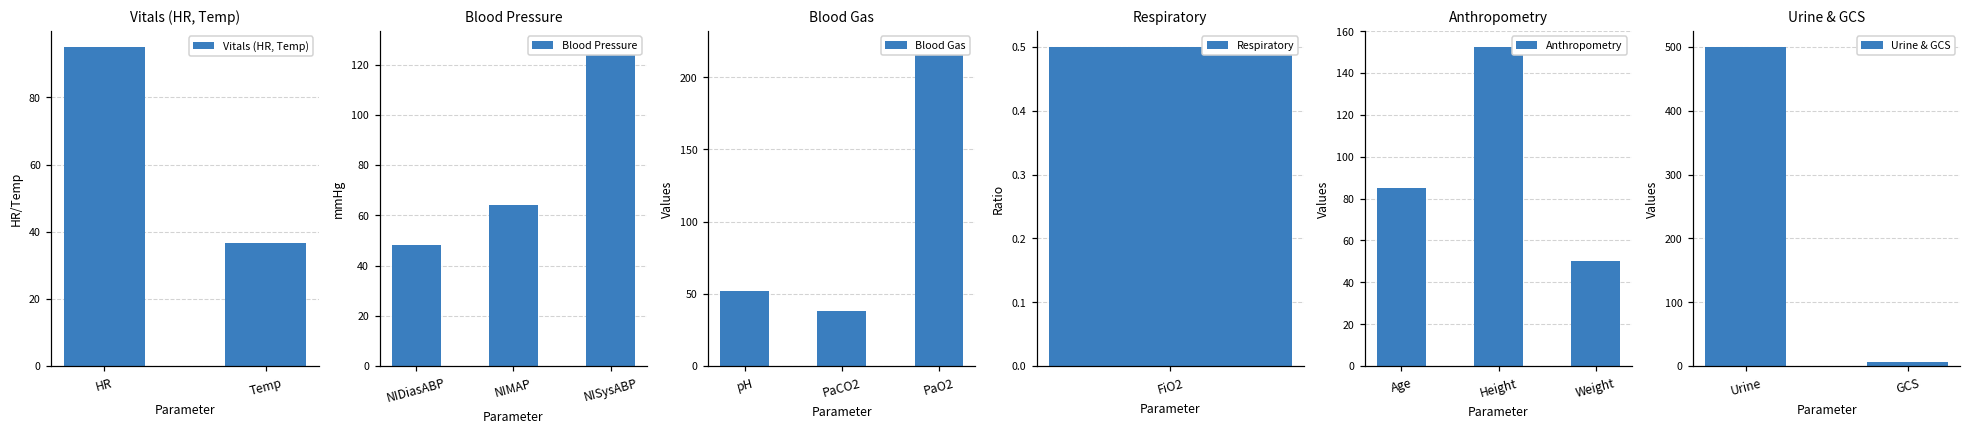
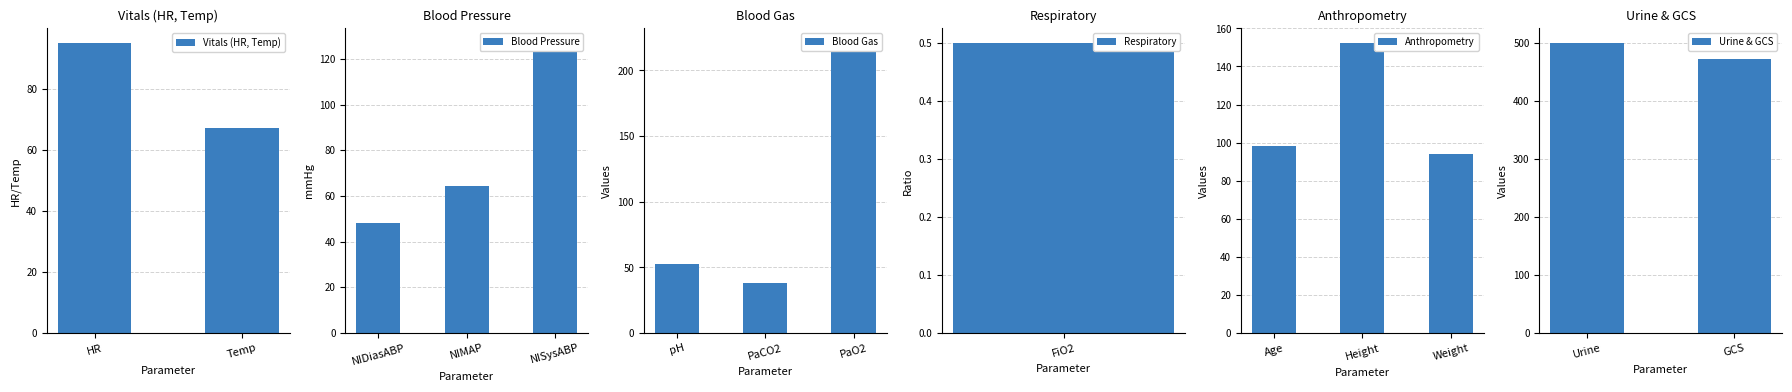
Vitals (HR, Temp), Temp: 37 -> 67
Anthropometry, Age: 85 -> 98
Anthropometry, Weight: 50 -> 94
Urine & GCS, GCS: 10 -> 470
